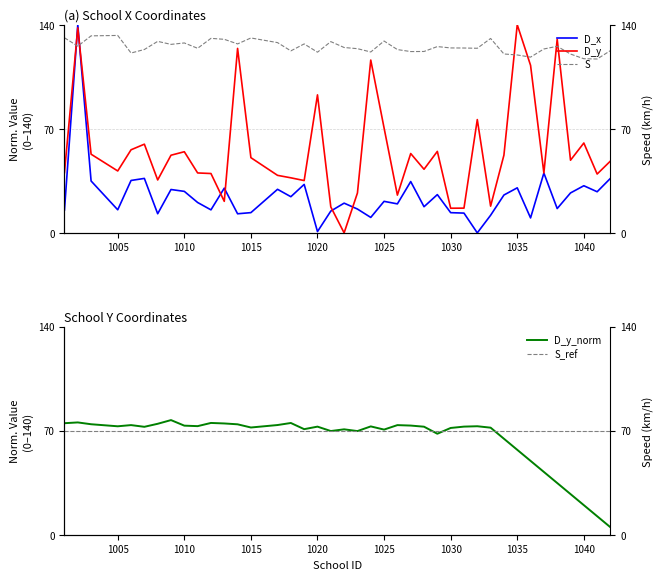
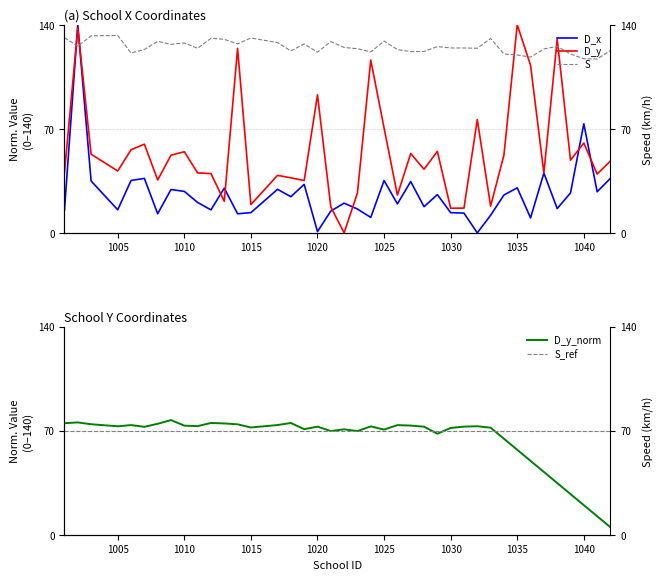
(a) School X Coordinates, D_y, 1015: 51 -> 19
(a) School X Coordinates, D_x, 1025: 21 -> 35
(a) School X Coordinates, D_x, 1040: 32 -> 73
